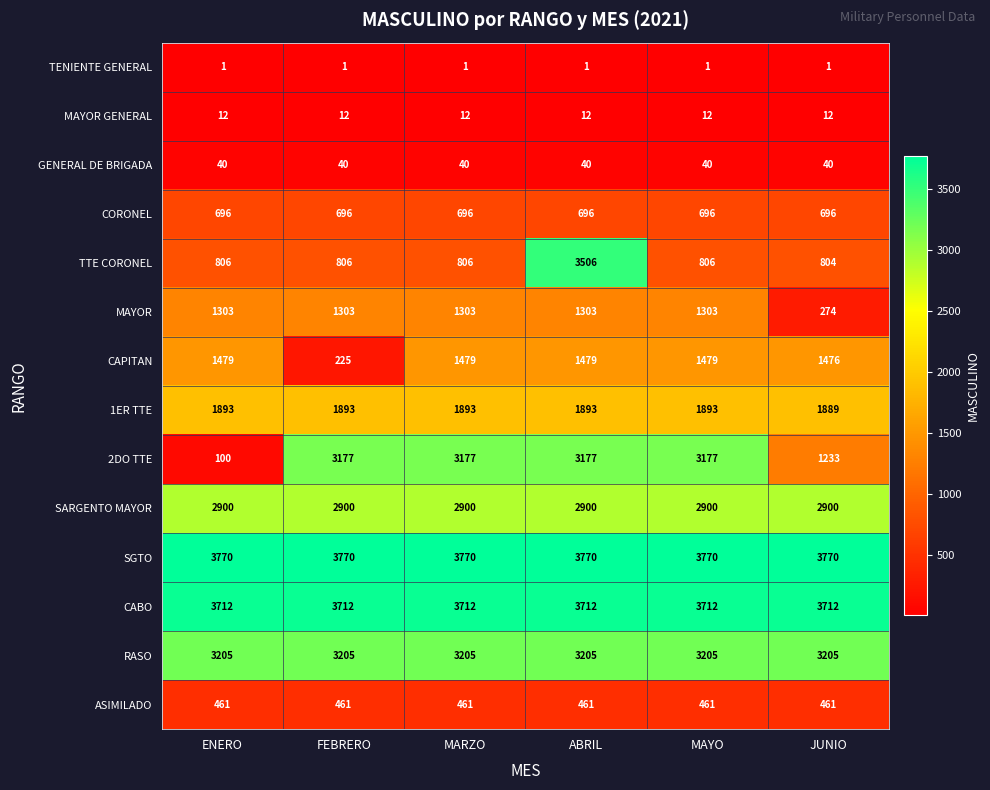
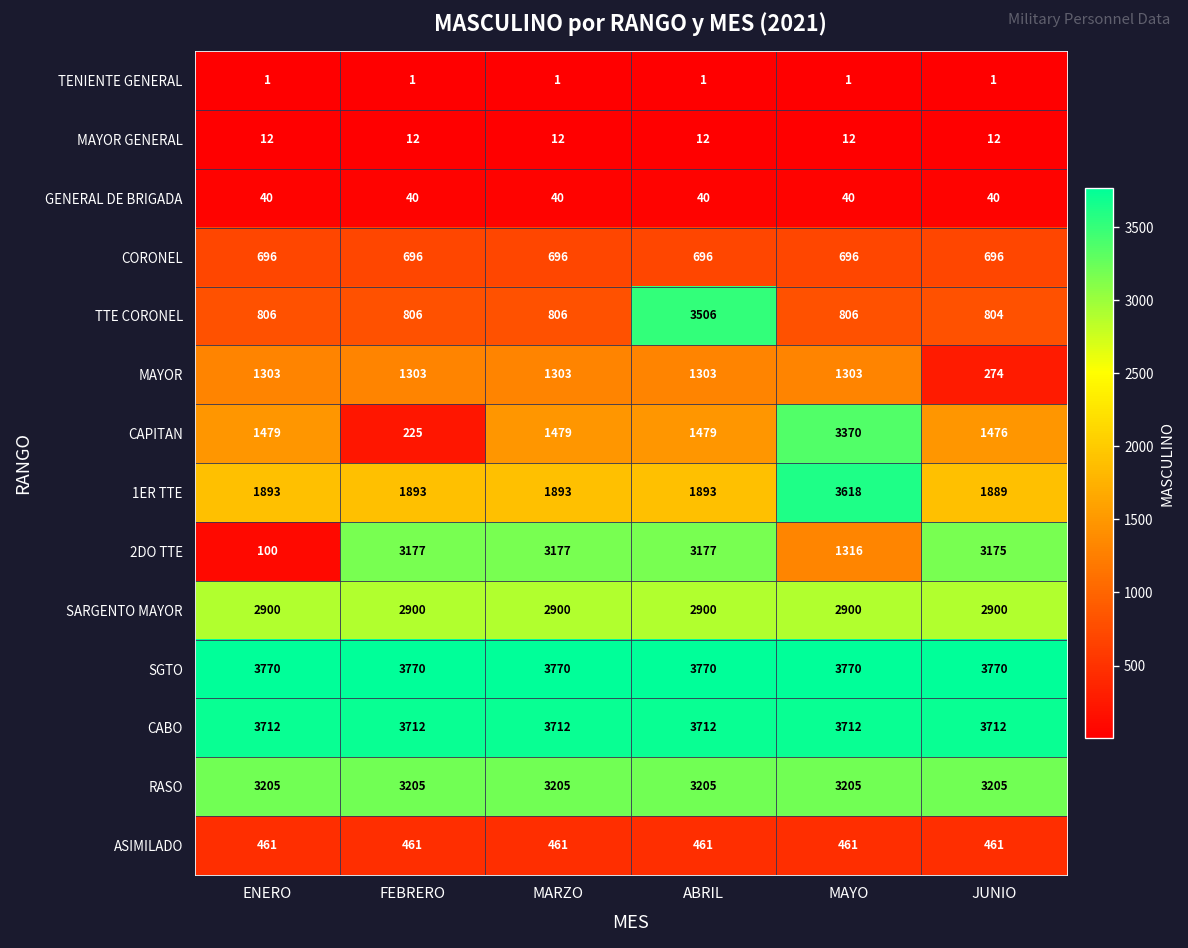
CAPITAN, MAYO: 1479 -> 3370
1ER TTE, MAYO: 1893 -> 3618
2DO TTE, MAYO: 3177 -> 1316
2DO TTE, JUNIO: 1233 -> 3175
